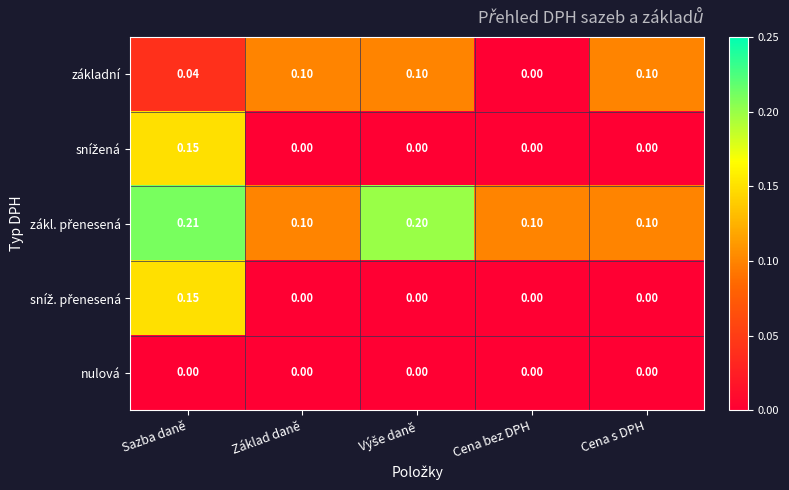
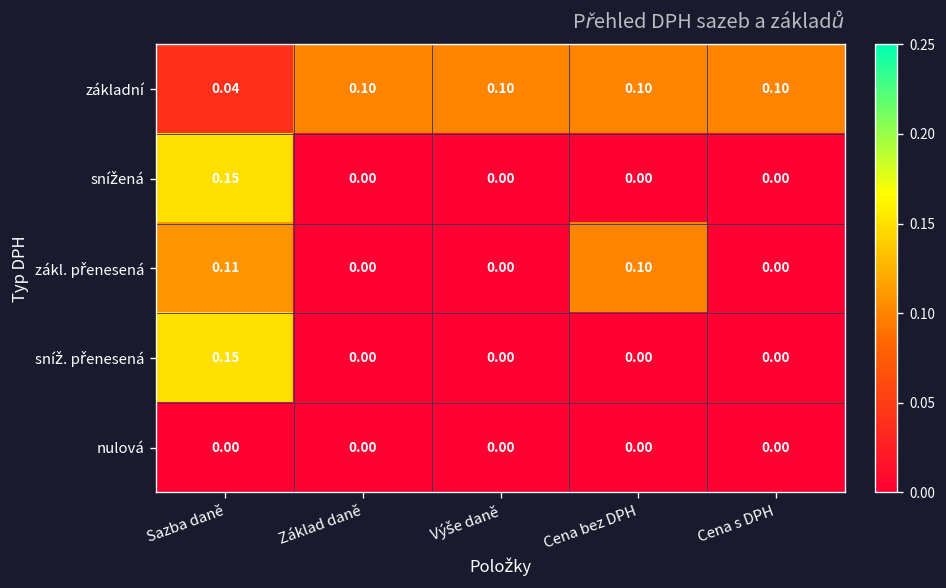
základní, Cena bez DPH: 0.00 -> 0.10
zákl. přenesená, Sazba daně: 0.21 -> 0.11
zákl. přenesená, Základ daně: 0.10 -> 0.00
zákl. přenesená, Výše daně: 0.20 -> 0.00
zákl. přenesená, Cena s DPH: 0.10 -> 0.00
